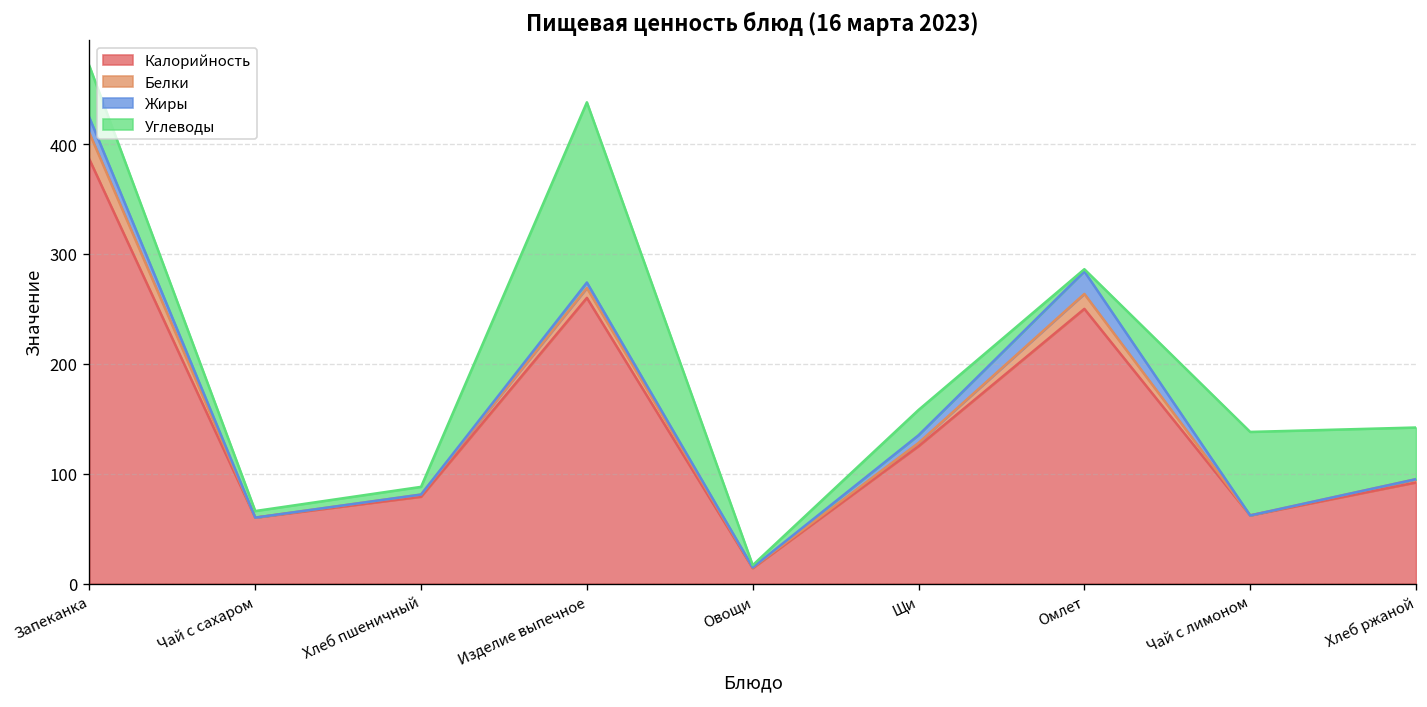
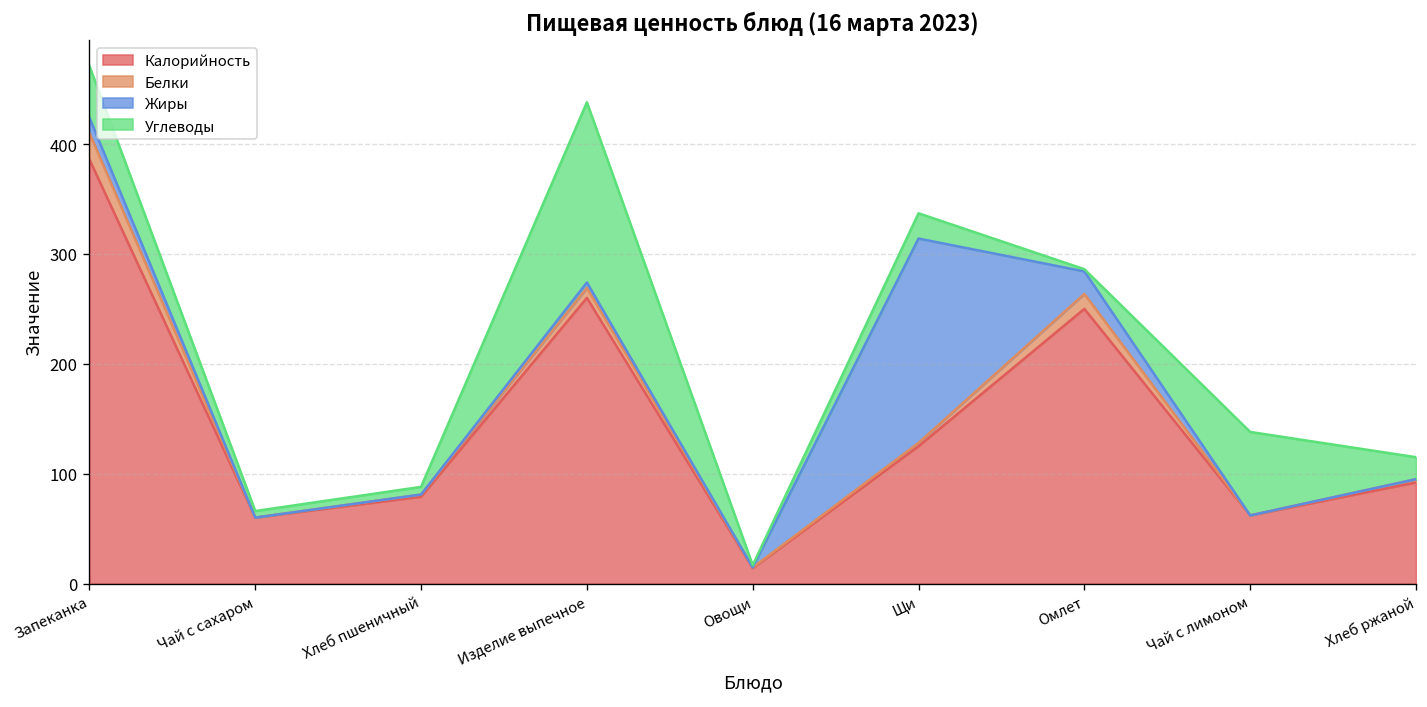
Жиры, Щи: 10 -> 190
Углеводы, Хлеб ржаной: 50 -> 20
